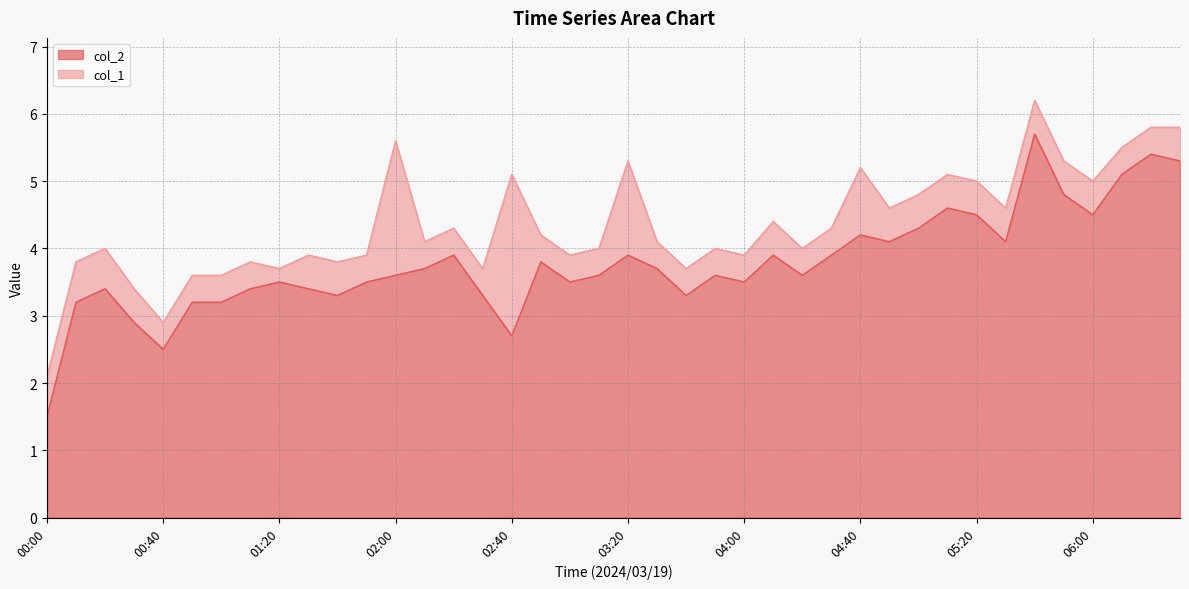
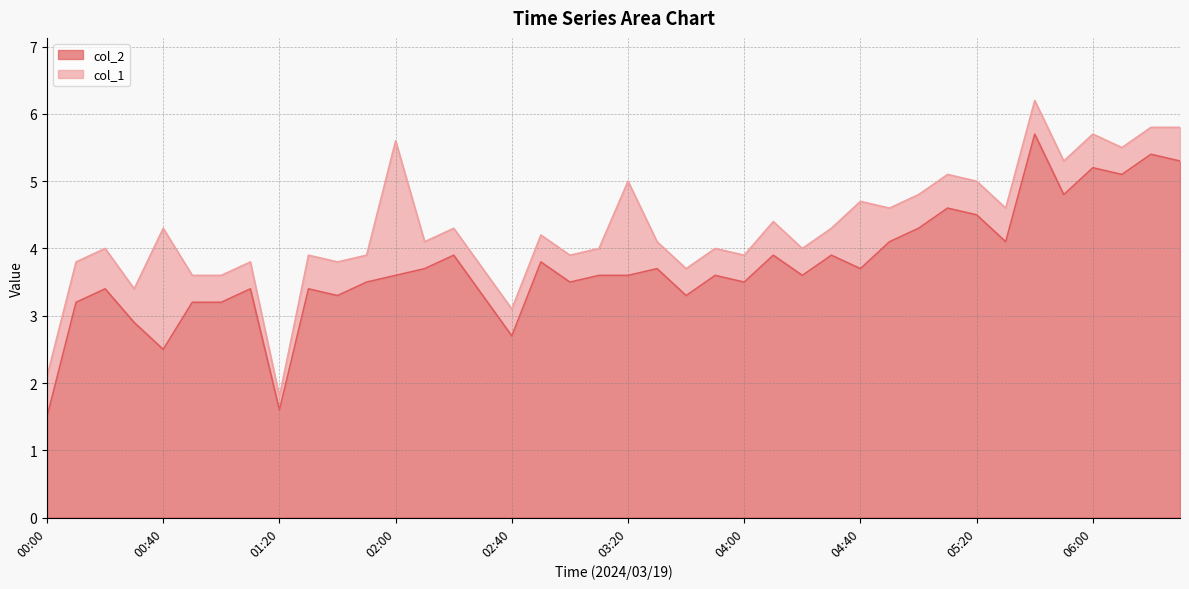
col_1, 00:40: 0.4 -> 1.8
col_2, 01:20: 3.5 -> 1.6
col_1, 02:40: 2.4 -> 0.4
col_2, 03:20: 3.9 -> 3.6
col_2, 04:40: 4.2 -> 3.7
col_2, 06:00: 4.5 -> 5.2
